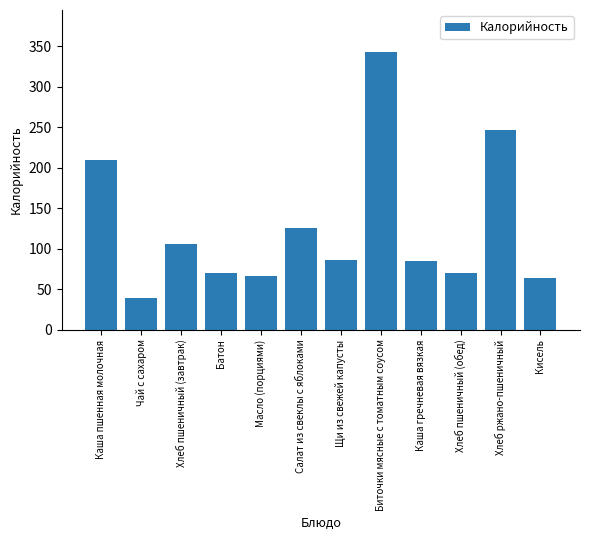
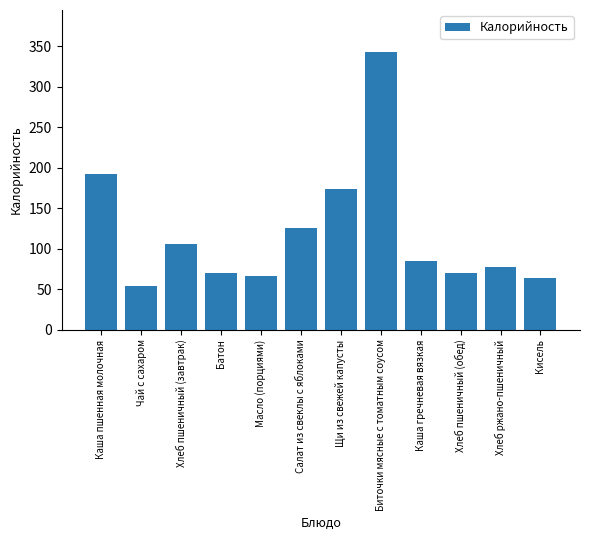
Каша пшенная молочная: 210 -> 190
Чай с сахаром: 40 -> 50
Щи из свежей капусты: 90 -> 170
Хлеб ржано-пшеничный: 250 -> 80
